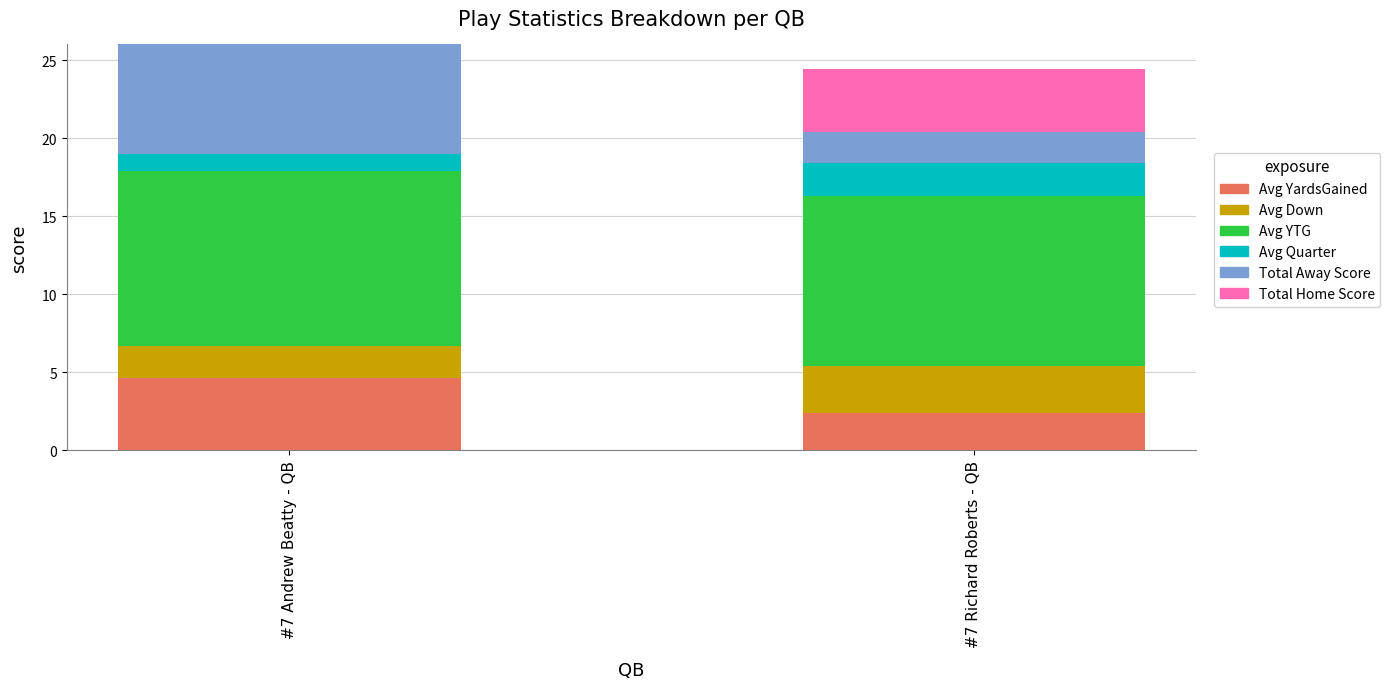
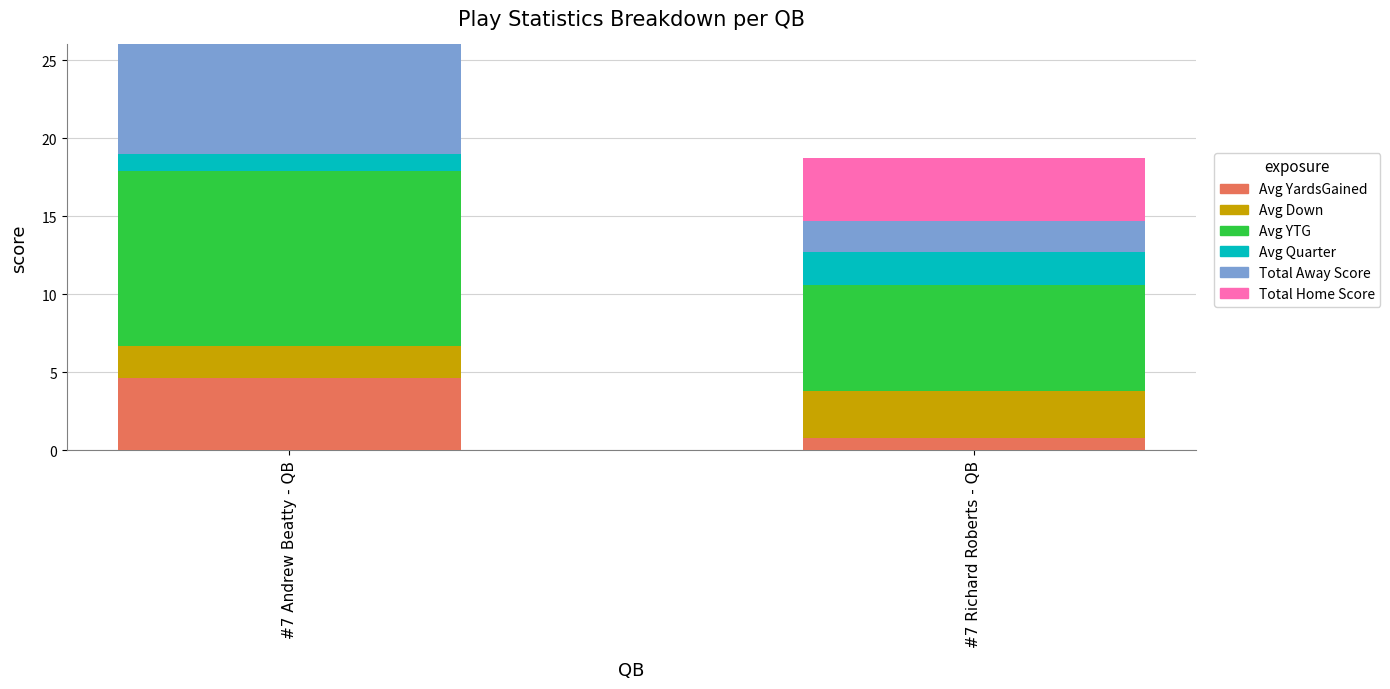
Avg YardsGained, #7 Richard Roberts - QB: 2.4 -> 0.8
Avg YTG, #7 Richard Roberts - QB: 10.9 -> 6.8
